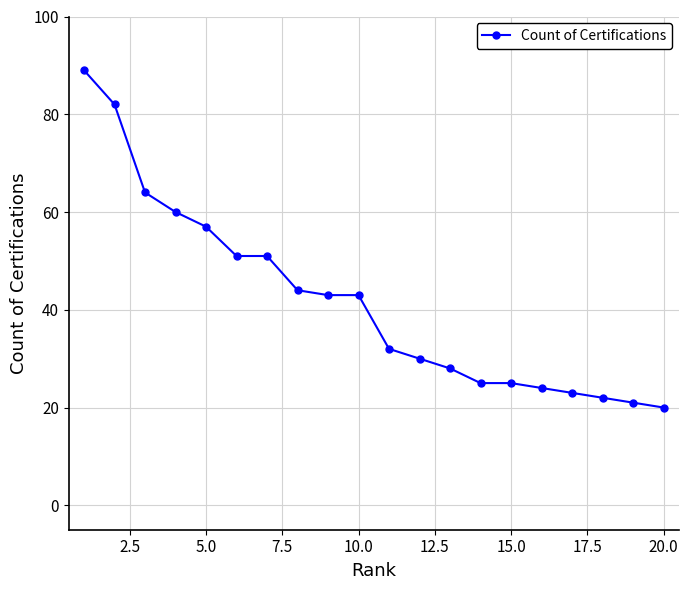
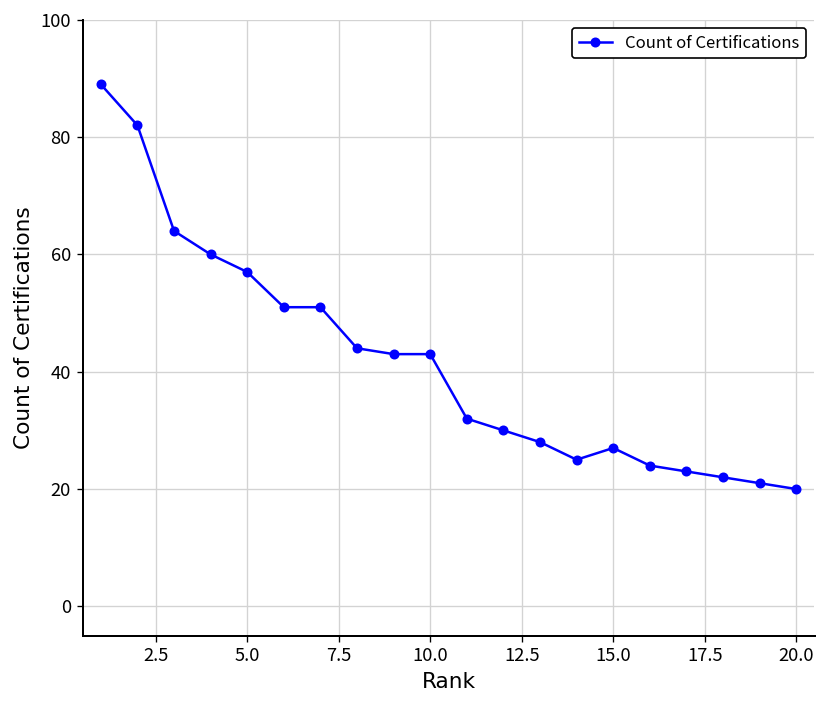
15.0: 25 -> 27
